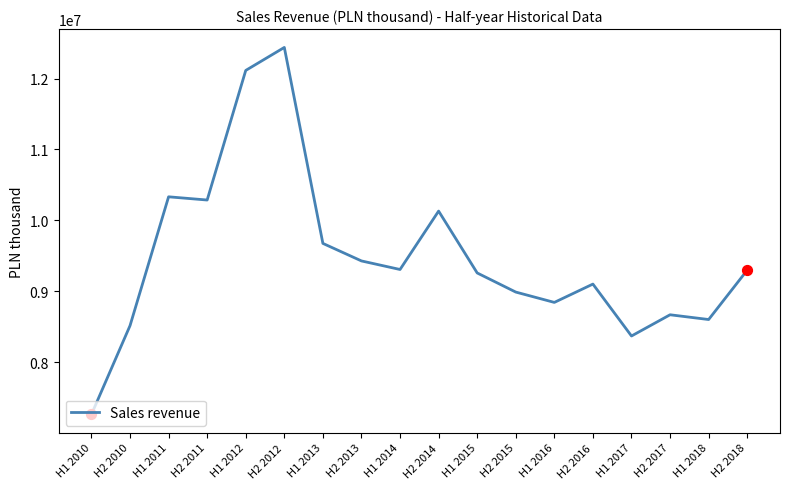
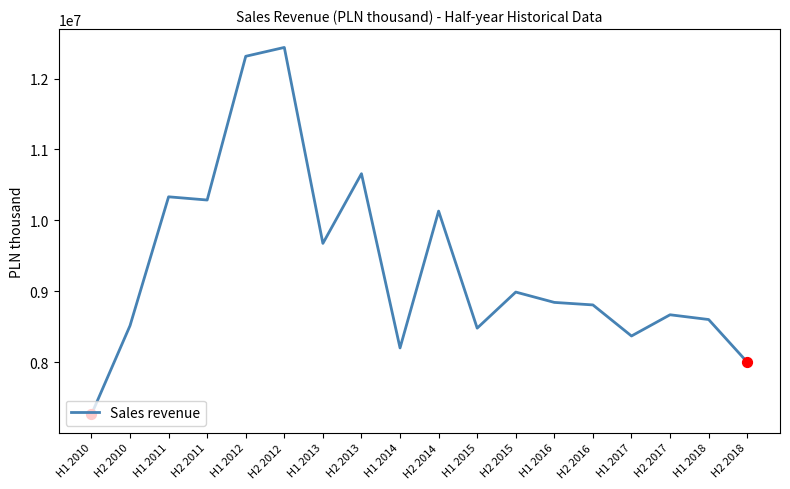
Sales revenue, H1 2012: 12100000 -> 12300000
Sales revenue, H2 2013: 9400000 -> 10700000
Sales revenue, H1 2014: 9300000 -> 8200000
Sales revenue, H1 2015: 9300000 -> 8500000
Sales revenue, H2 2016: 9100000 -> 8800000
Sales revenue, H2 2018: 9300000 -> 8000000
